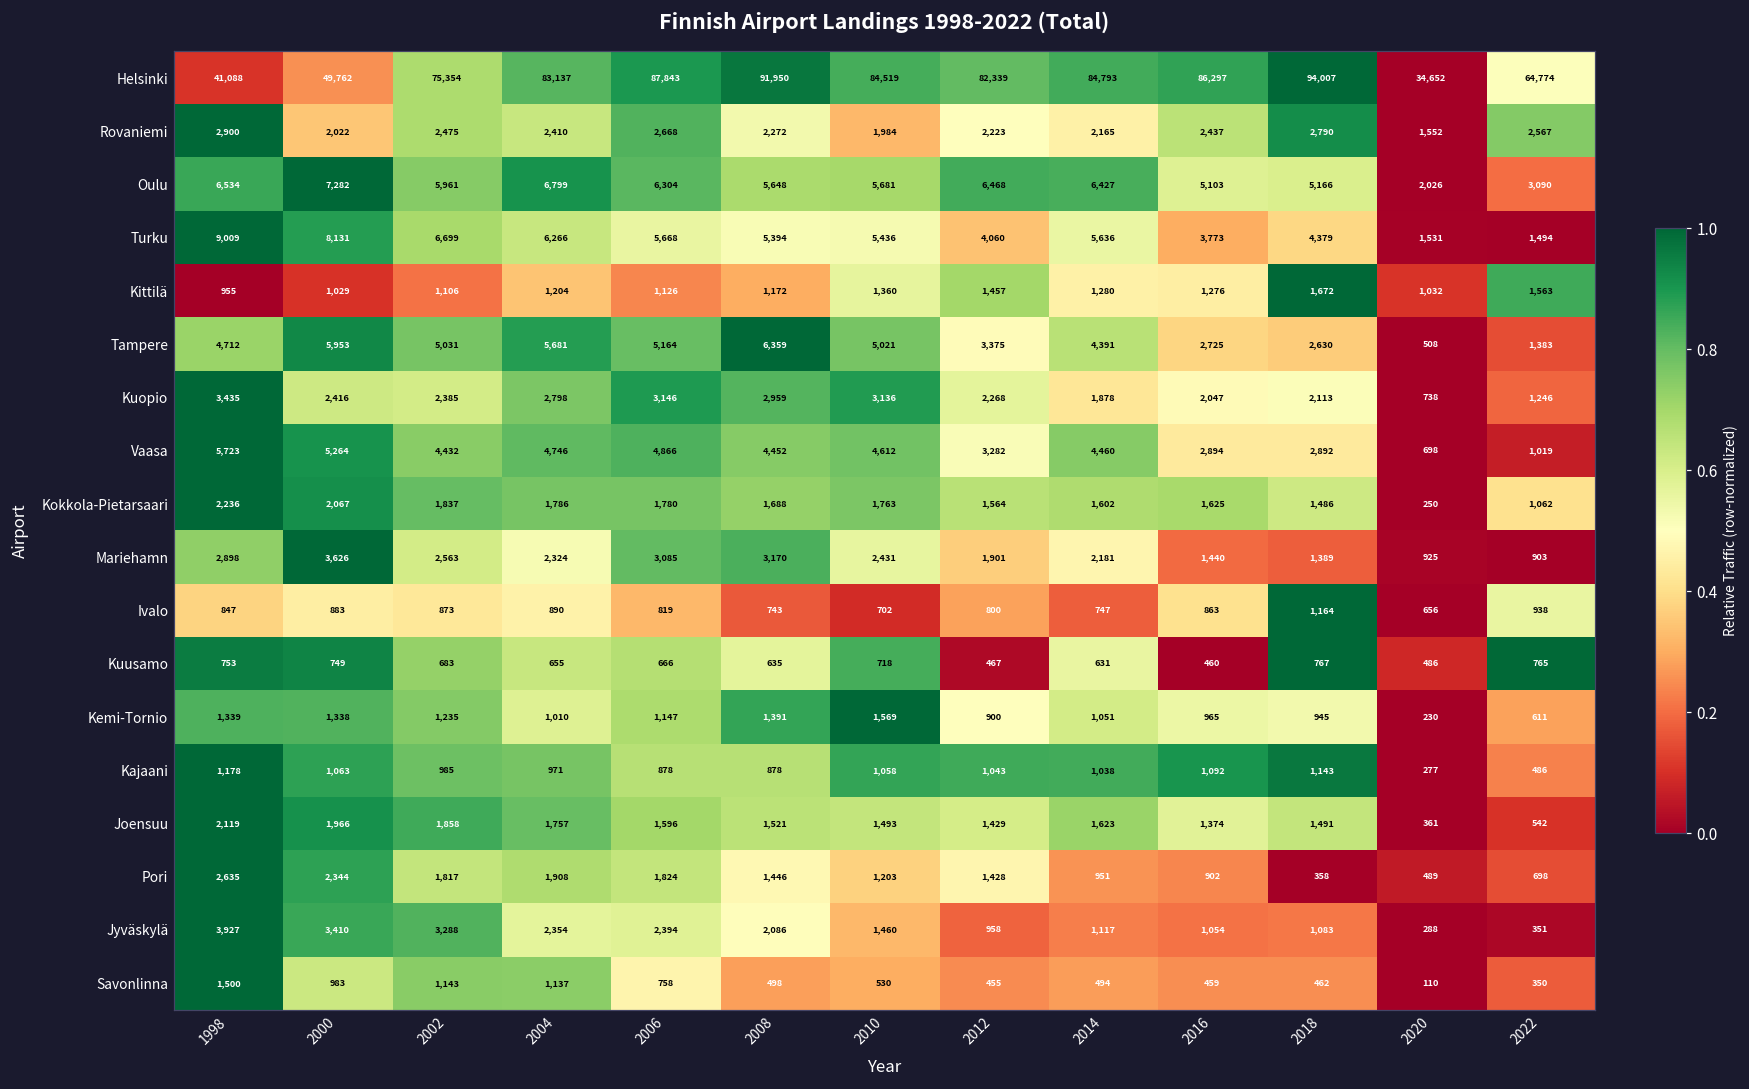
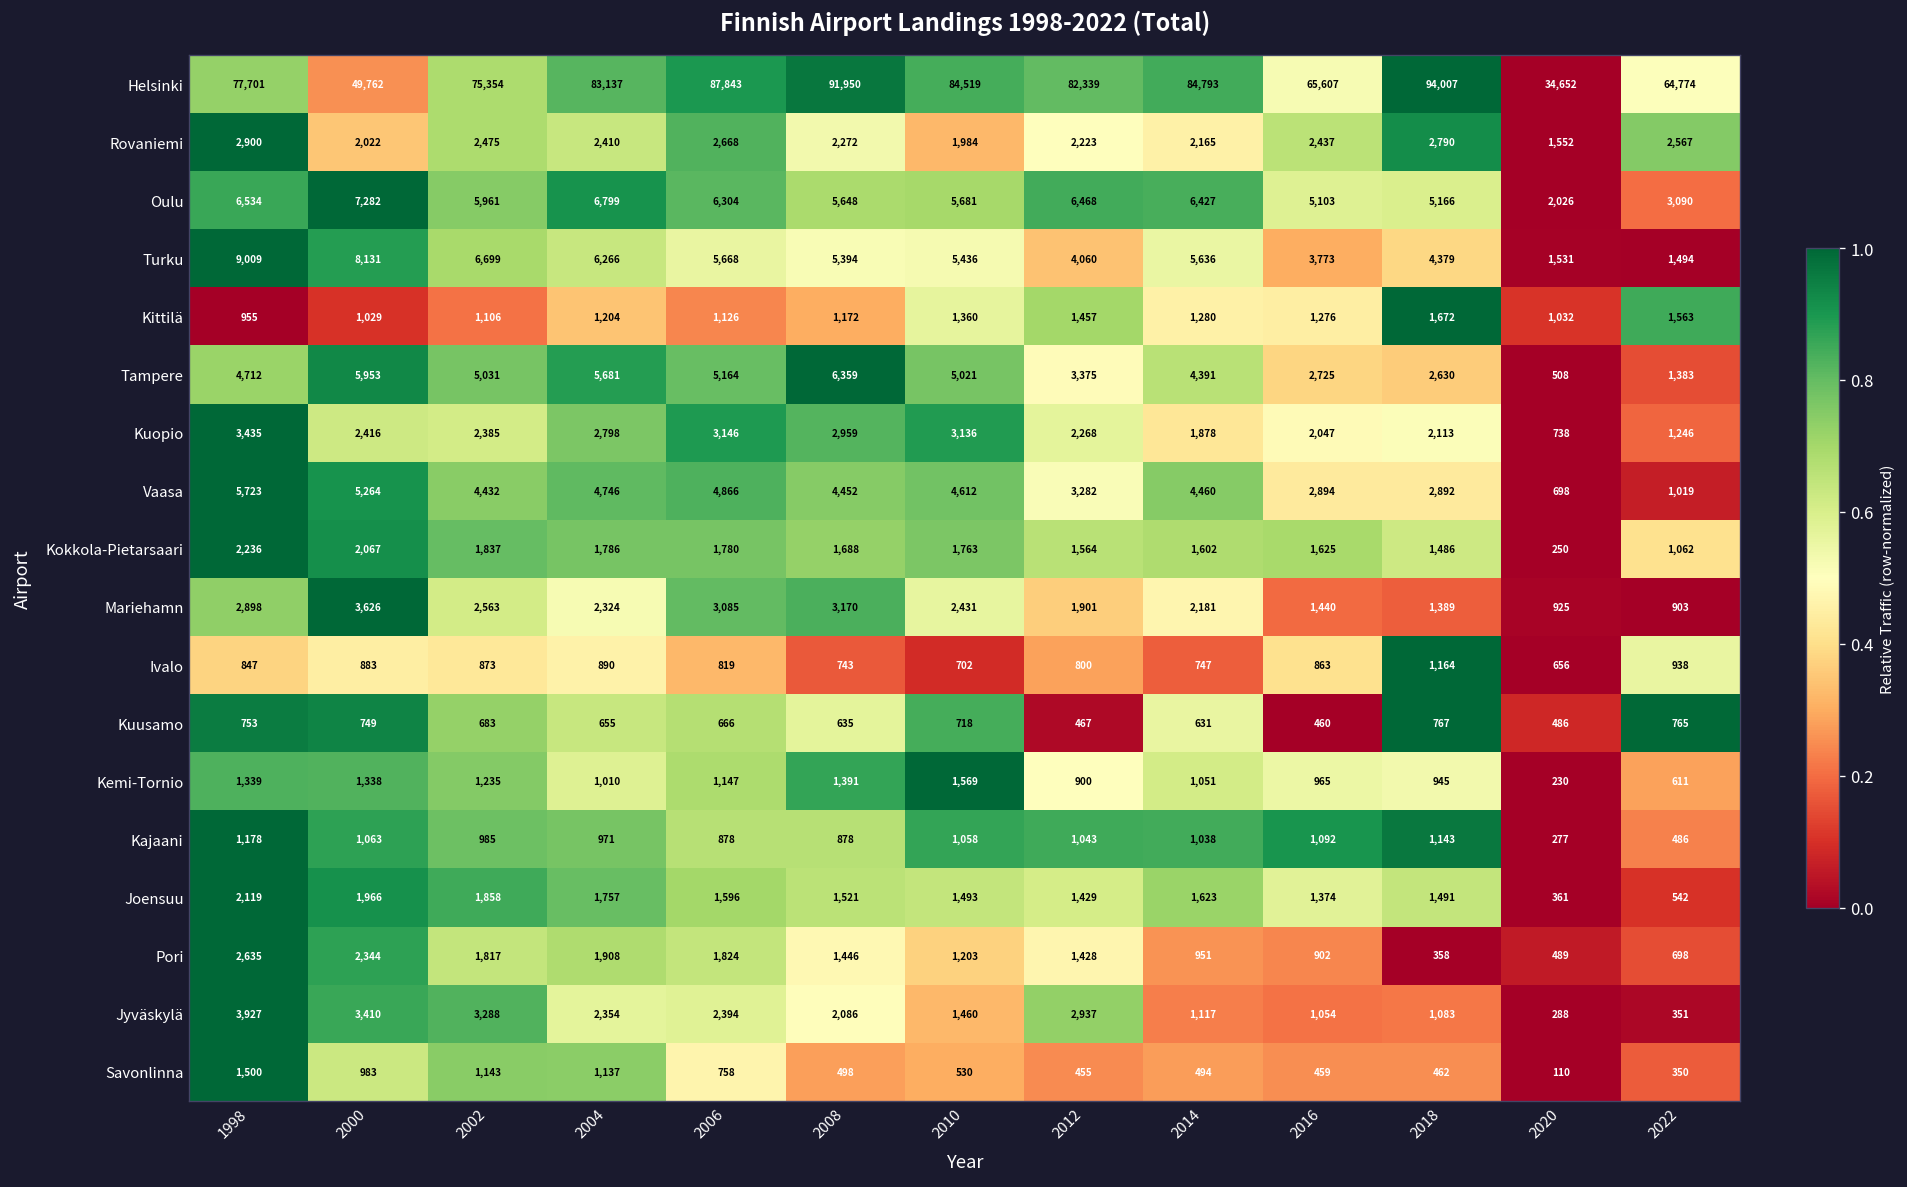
Helsinki, 1998: 41,088 -> 77,701
Helsinki, 2016: 86,297 -> 65,607
Jyväskylä, 2012: 958 -> 2,937
